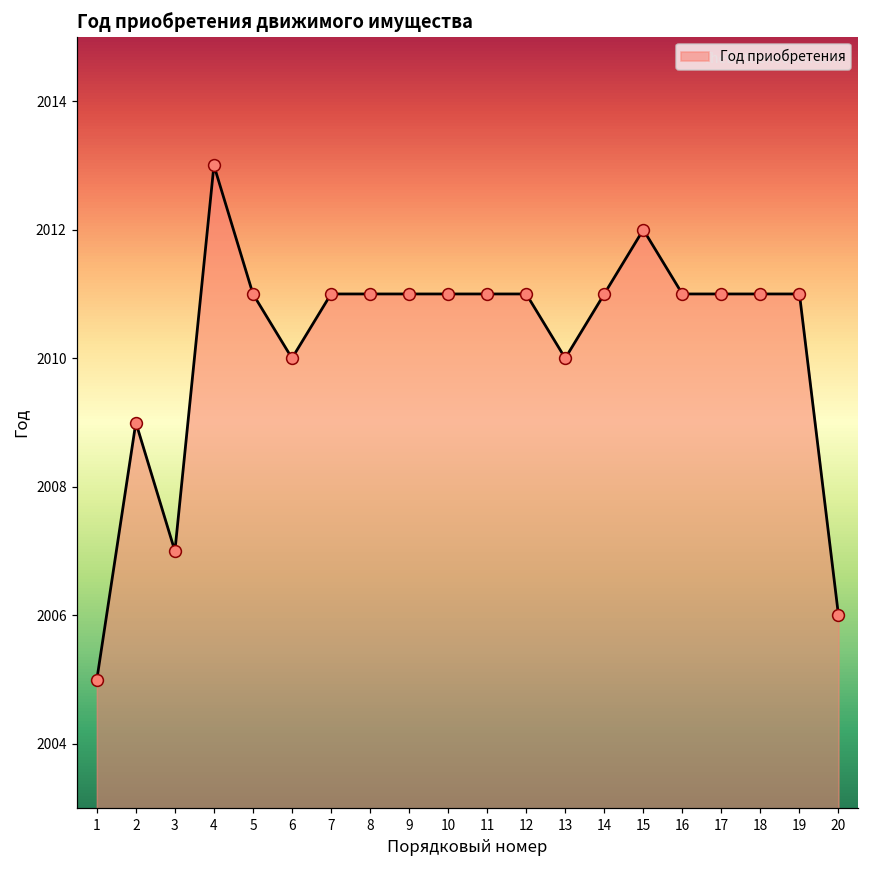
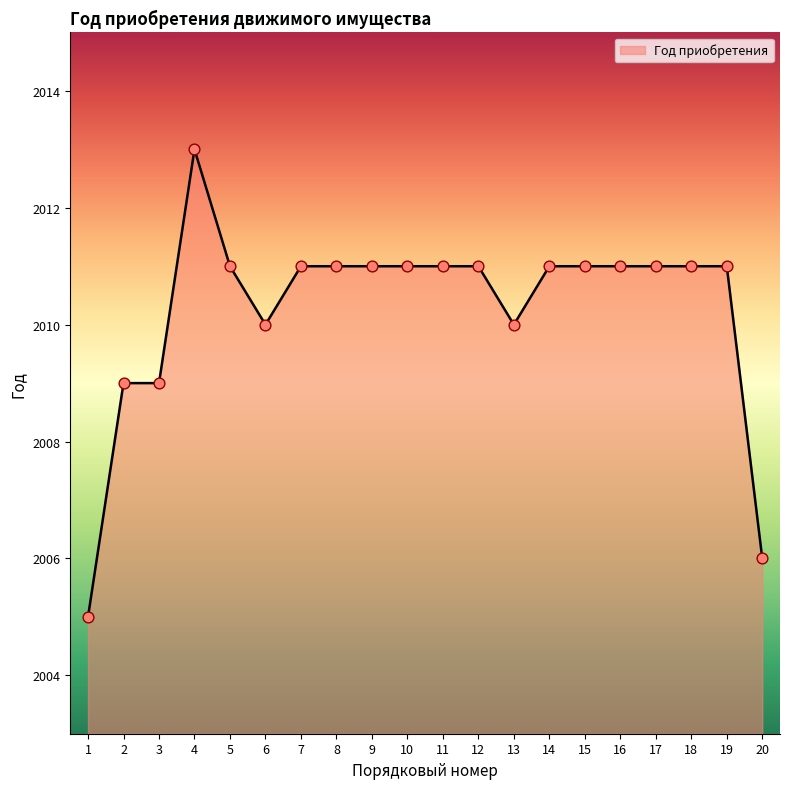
3: 2007 -> 2009
15: 2012 -> 2011
